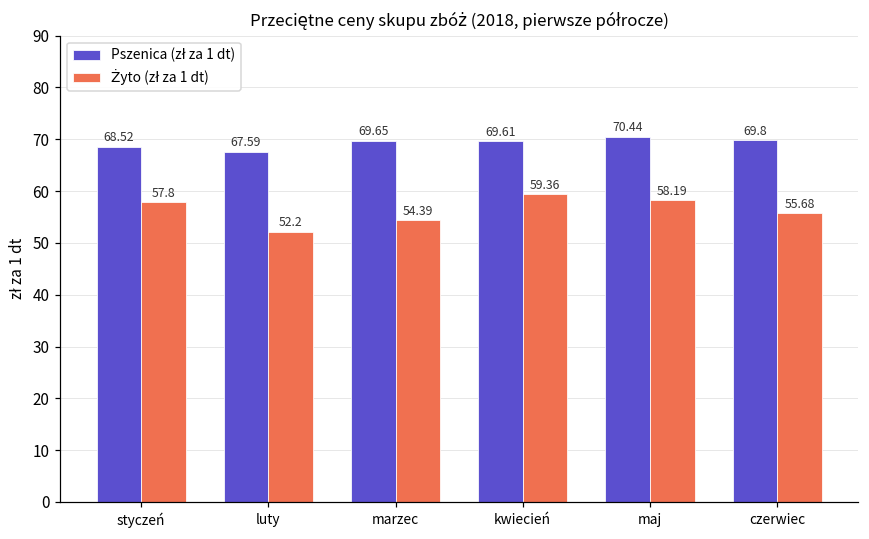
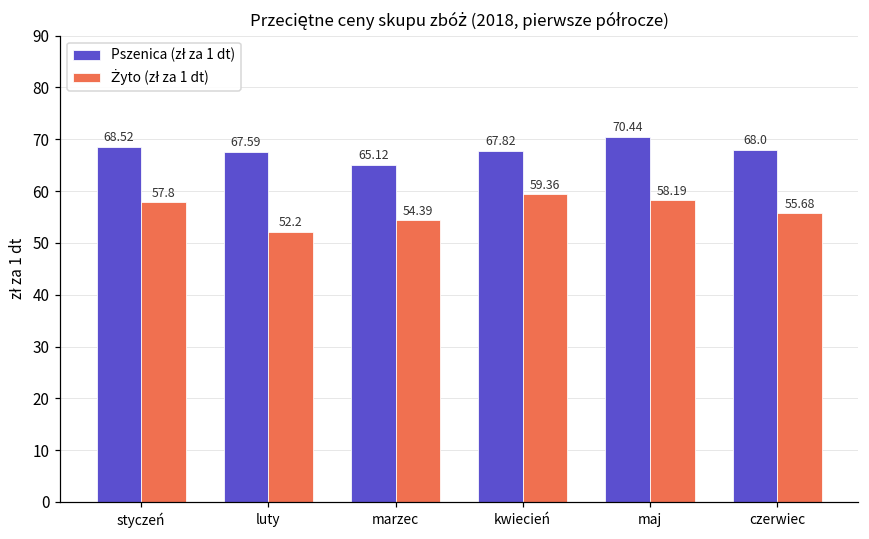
Pszenica (zł za 1 dt), marzec: 69.65 -> 65.12
Pszenica (zł za 1 dt), kwiecień: 69.61 -> 67.82
Pszenica (zł za 1 dt), czerwiec: 69.8 -> 68.0
